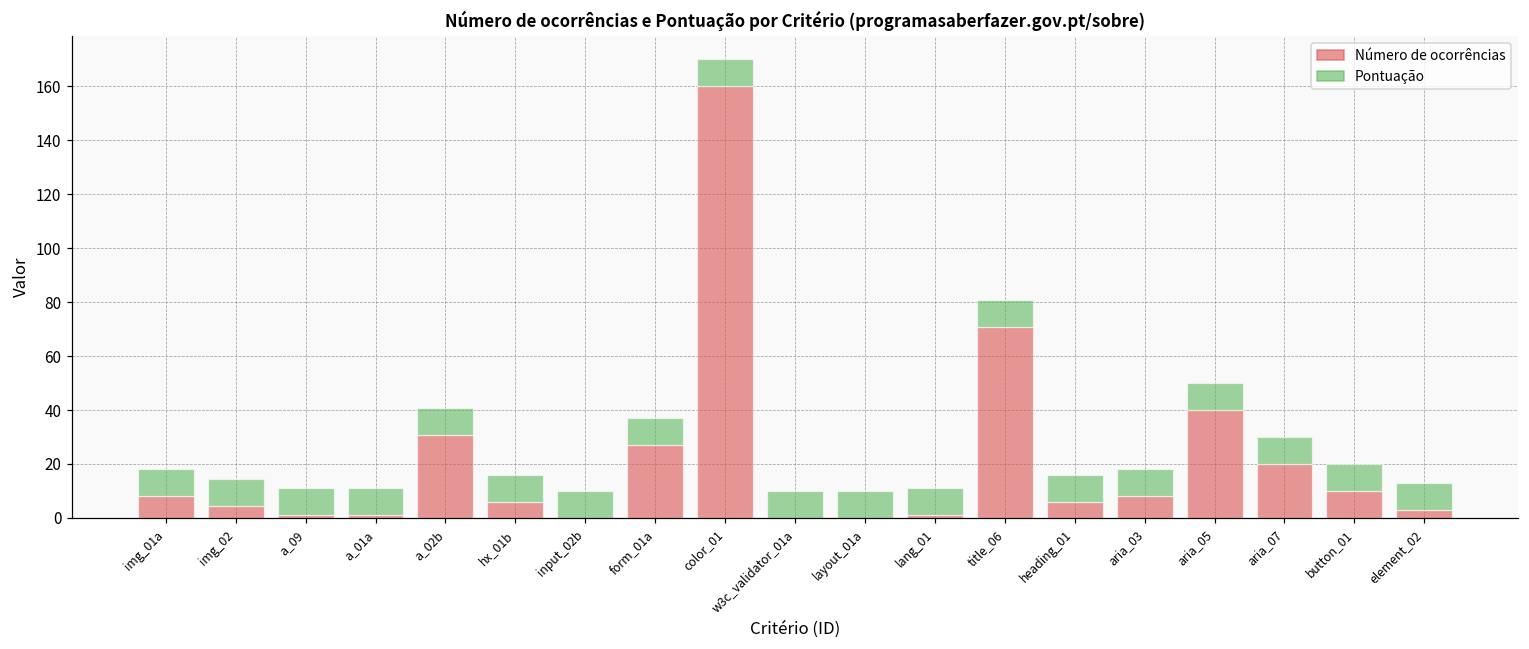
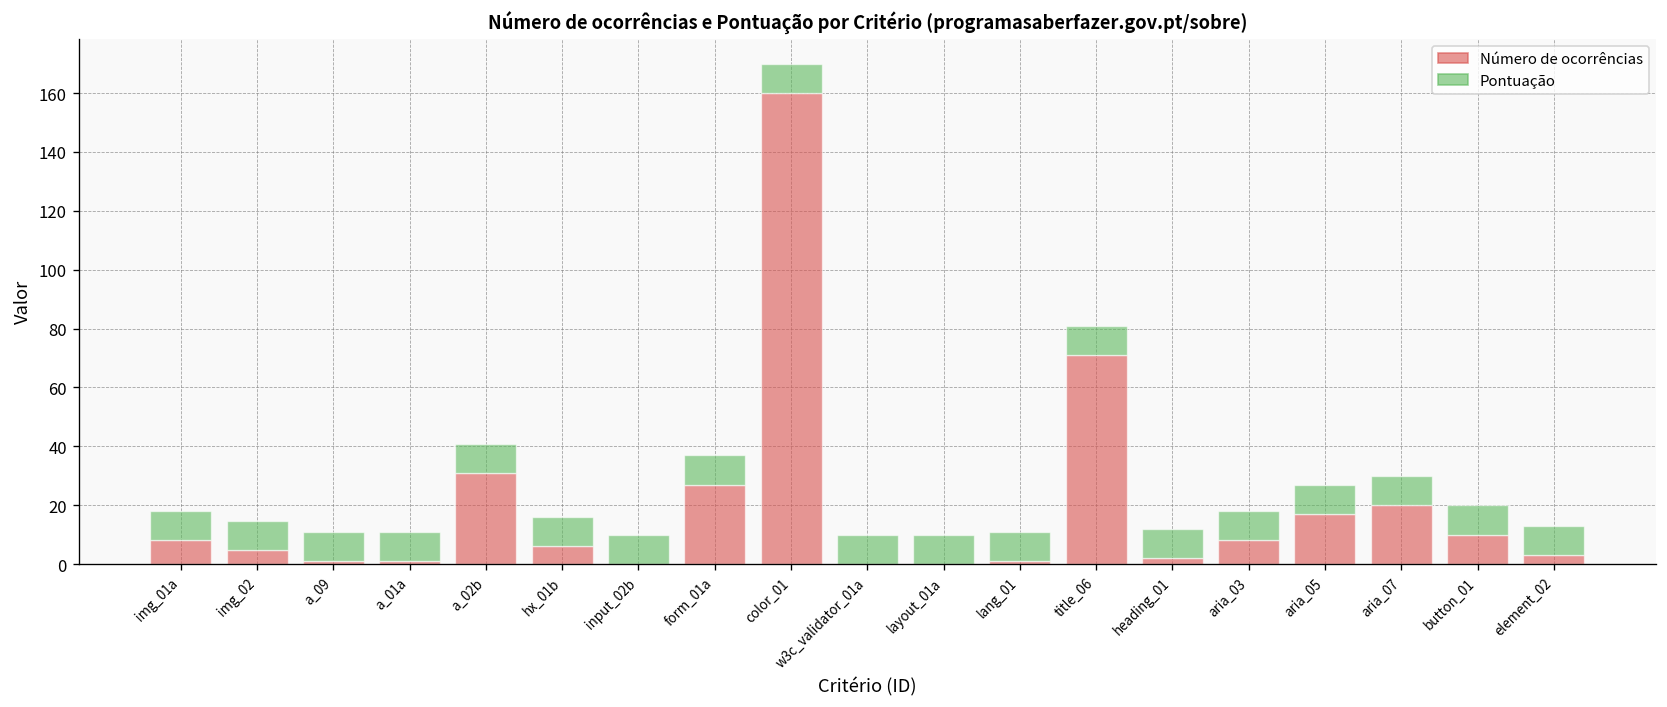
Número de ocorrências, heading_01: 6 -> 2
Número de ocorrências, aria_05: 40 -> 17
